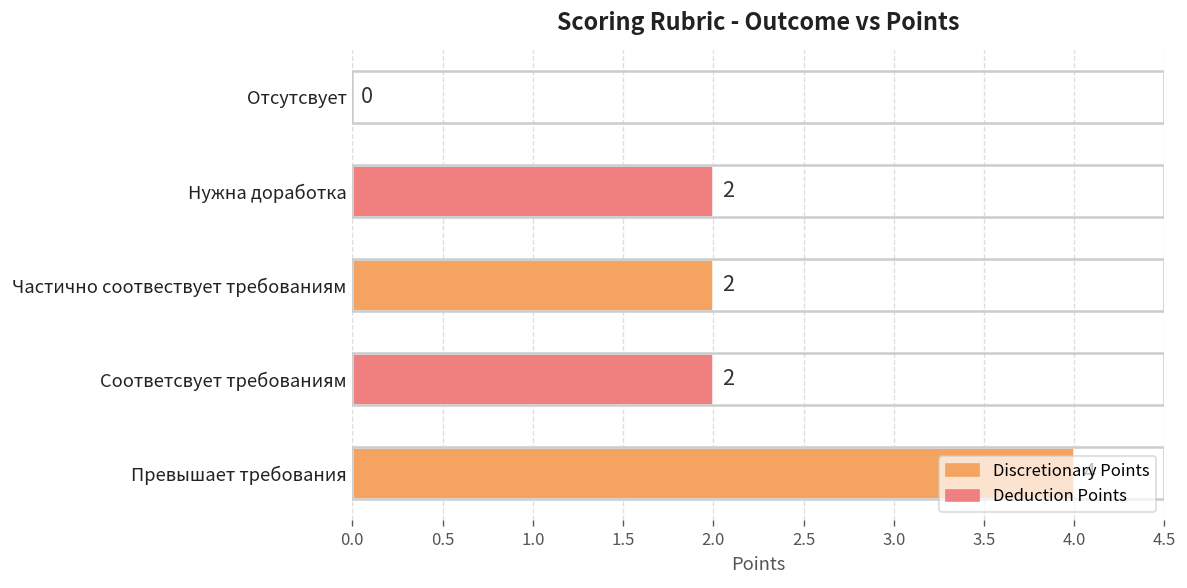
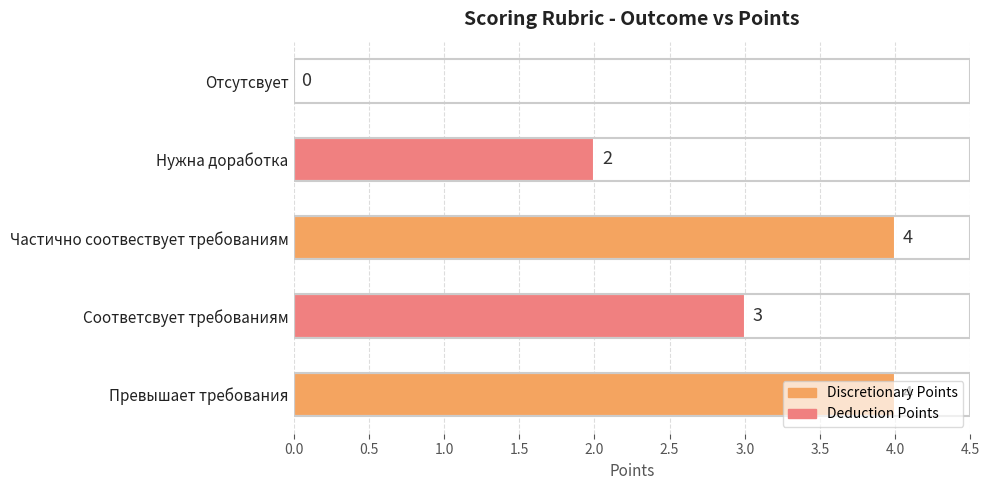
Частично соотвествует требованиям: 2 -> 4
Соответсвует требованиям: 2 -> 3
